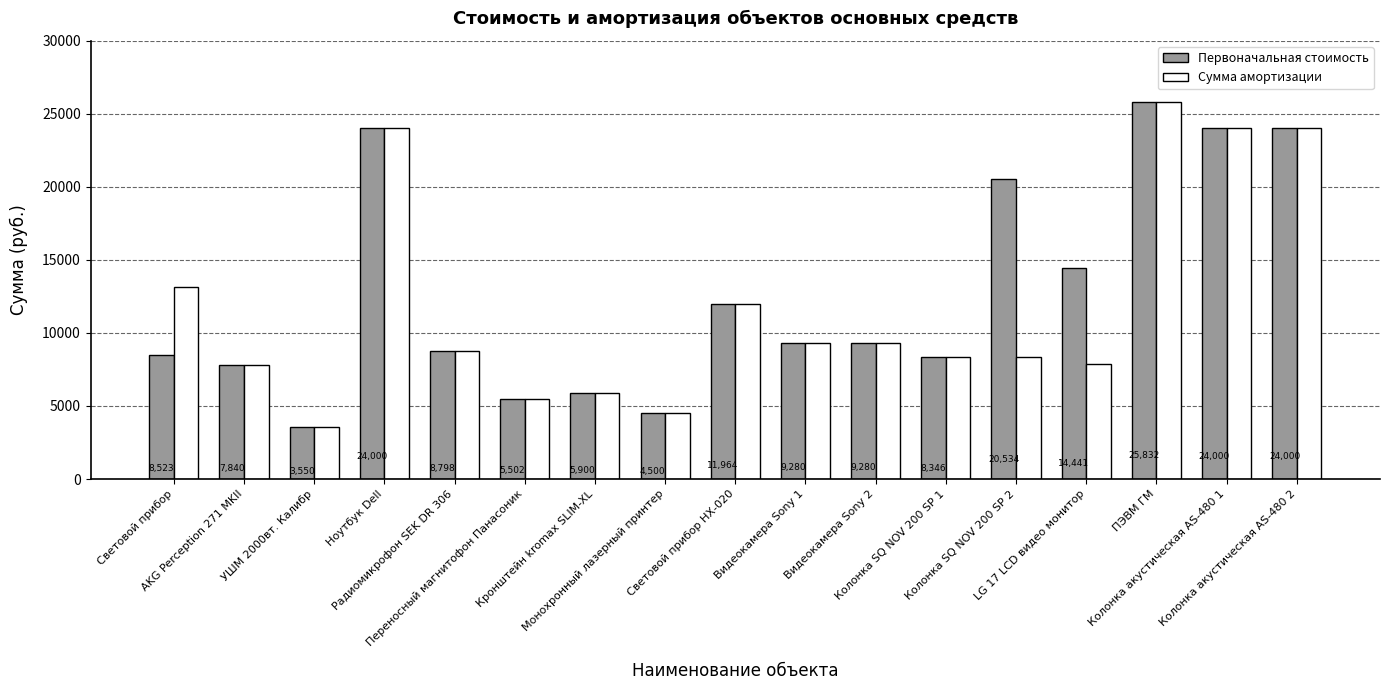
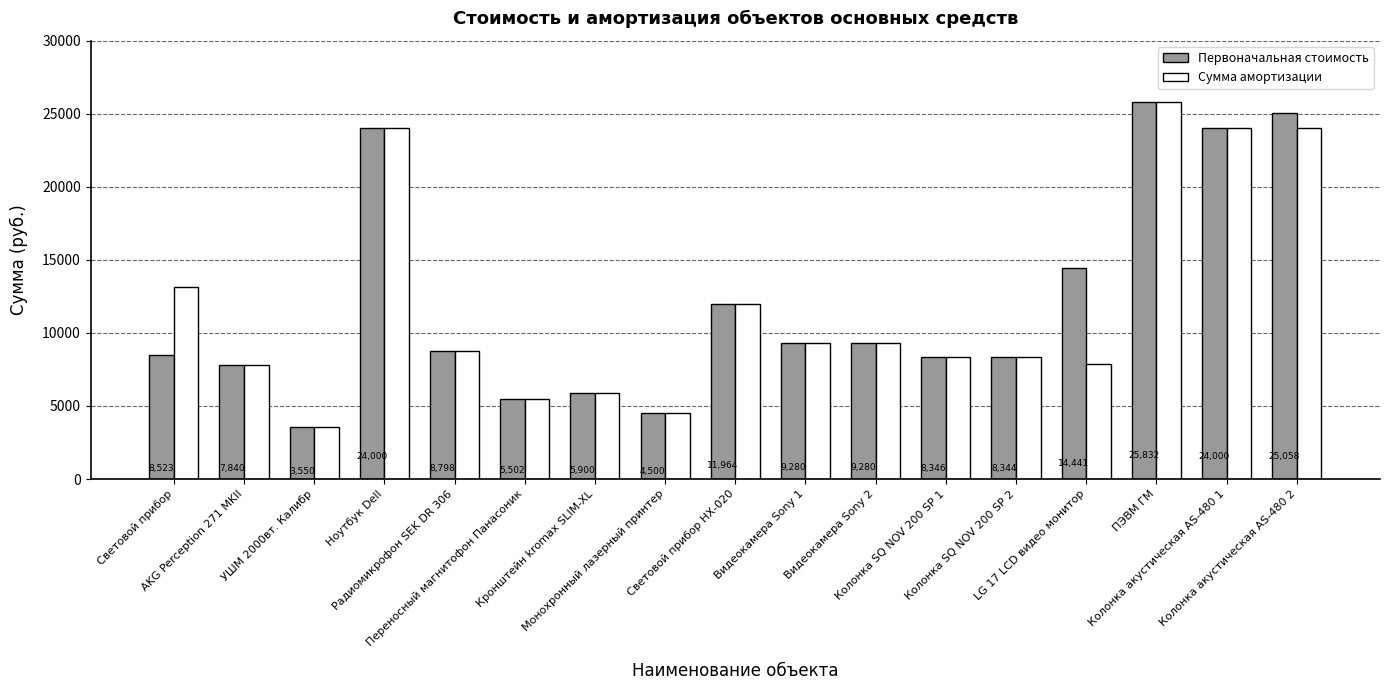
Первоначальная стоимость, Колонка SQ NOV 200 SP 2: 20,534 -> 8,344
Первоначальная стоимость, Колонка акустическая АS-480 2: 24,000 -> 25,058
